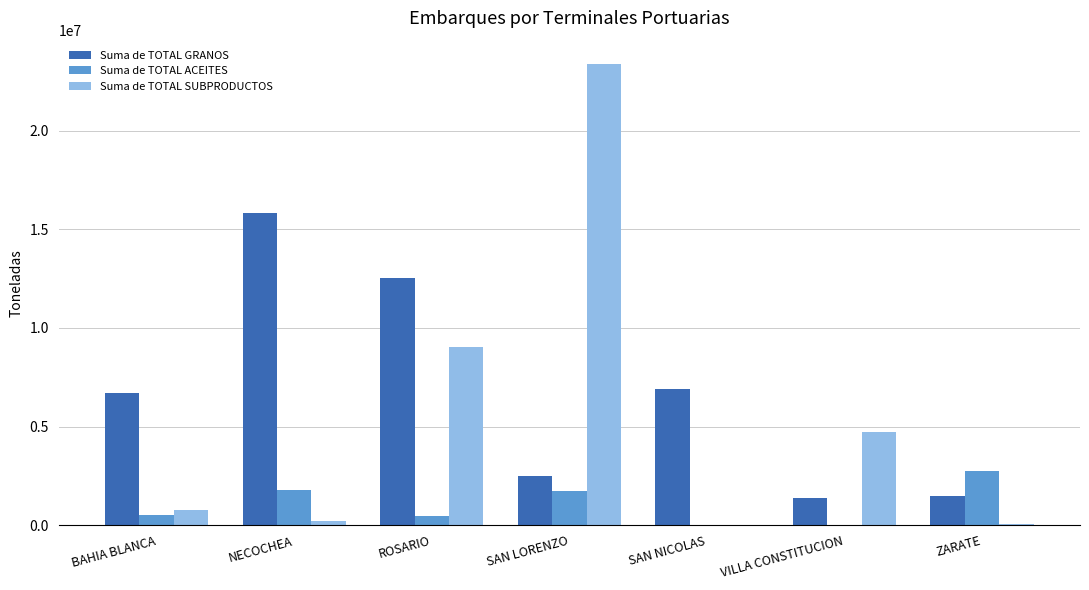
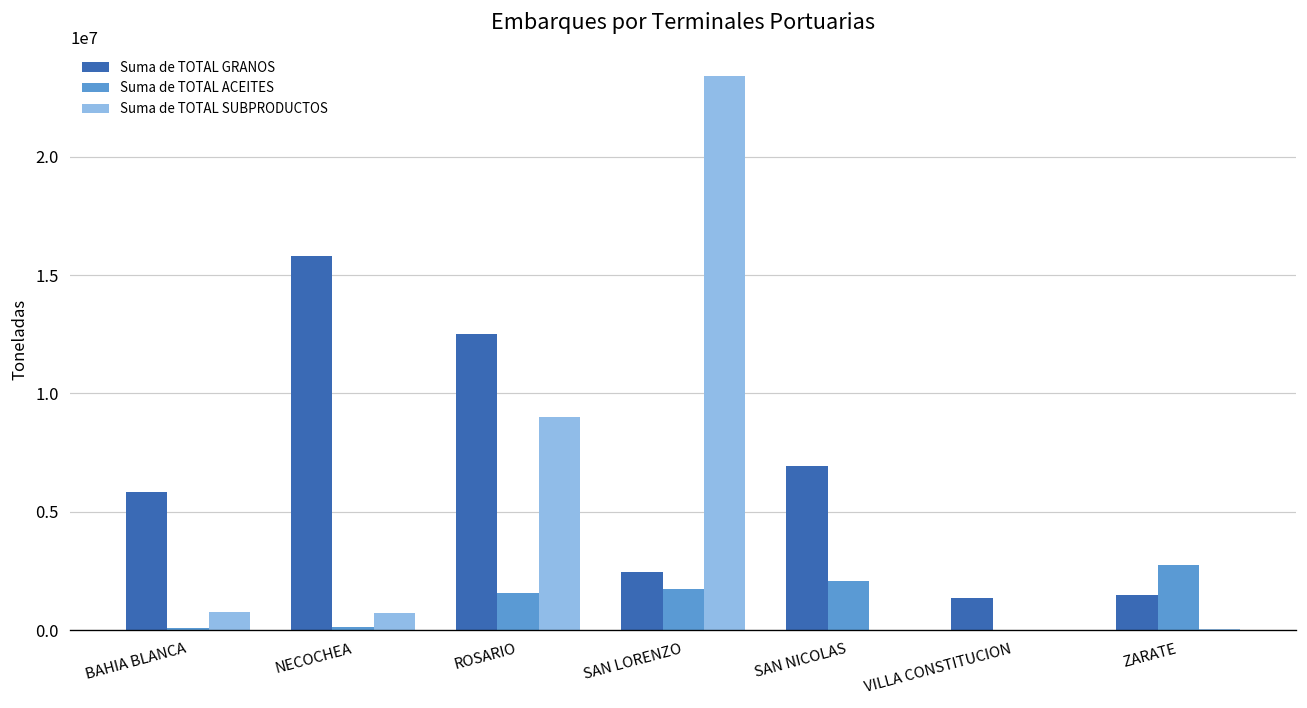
Suma de TOTAL GRANOS, BAHIA BLANCA: 6700000 -> 5800000
Suma de TOTAL ACEITES, BAHIA BLANCA: 500000 -> 100000
Suma de TOTAL ACEITES, NECOCHEA: 1800000 -> 100000
Suma de TOTAL SUBPRODUCTOS, NECOCHEA: 200000 -> 700000
Suma de TOTAL ACEITES, ROSARIO: 500000 -> 1600000
Suma de TOTAL ACEITES, SAN NICOLAS: 0 -> 2100000
Suma de TOTAL SUBPRODUCTOS, VILLA CONSTITUCION: 4700000 -> 0
